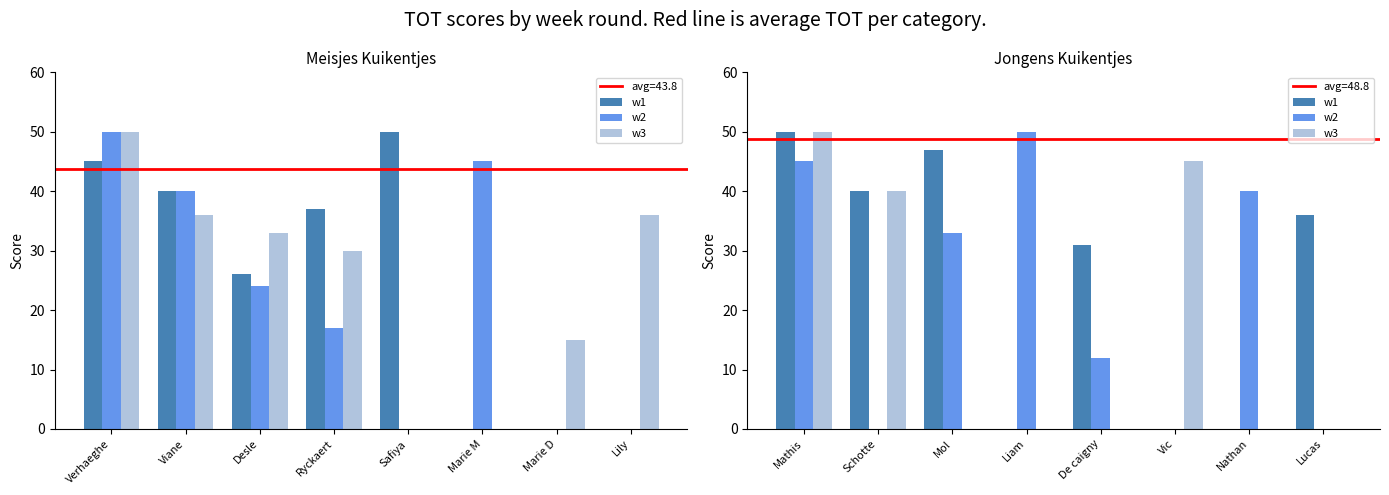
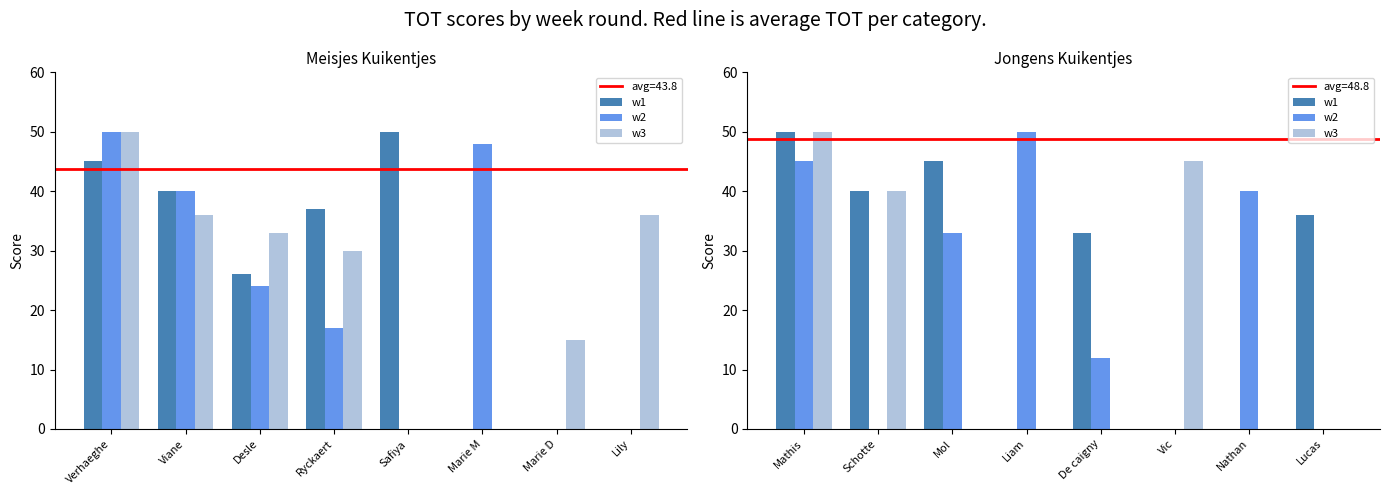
Meisjes Kuikentjes, w2, Marie M: 45 -> 48
Jongens Kuikentjes, w1, Mol: 47 -> 45
Jongens Kuikentjes, w1, De caigny: 31 -> 33
